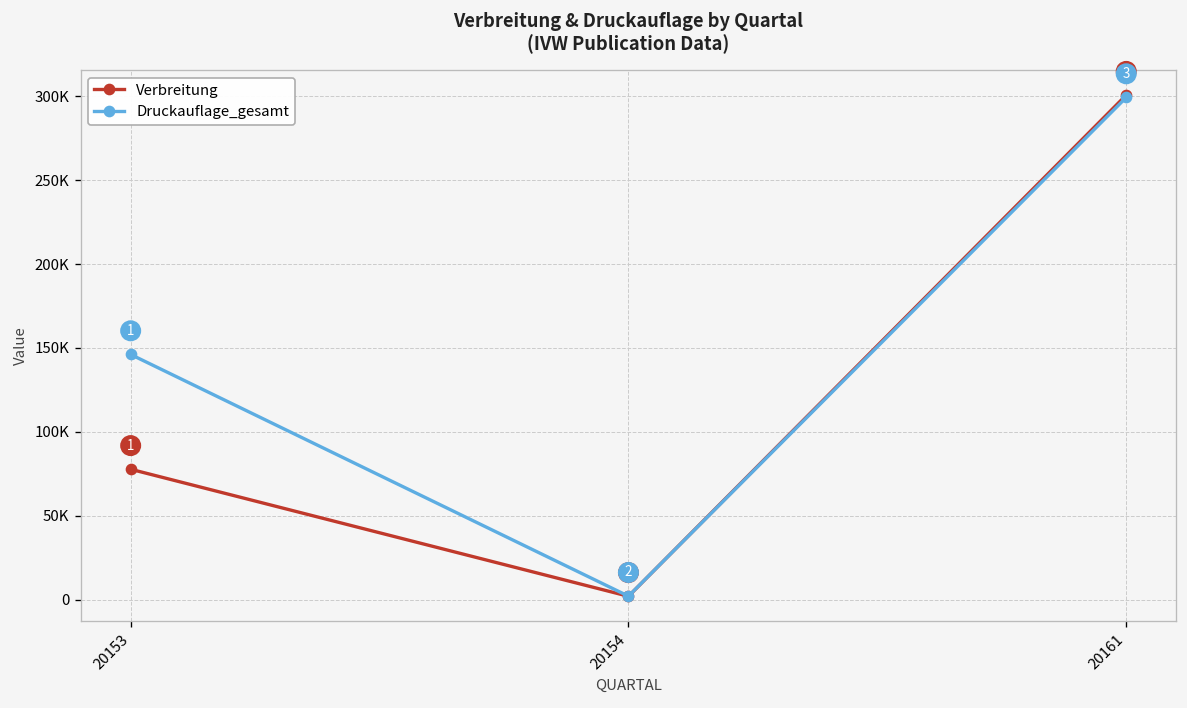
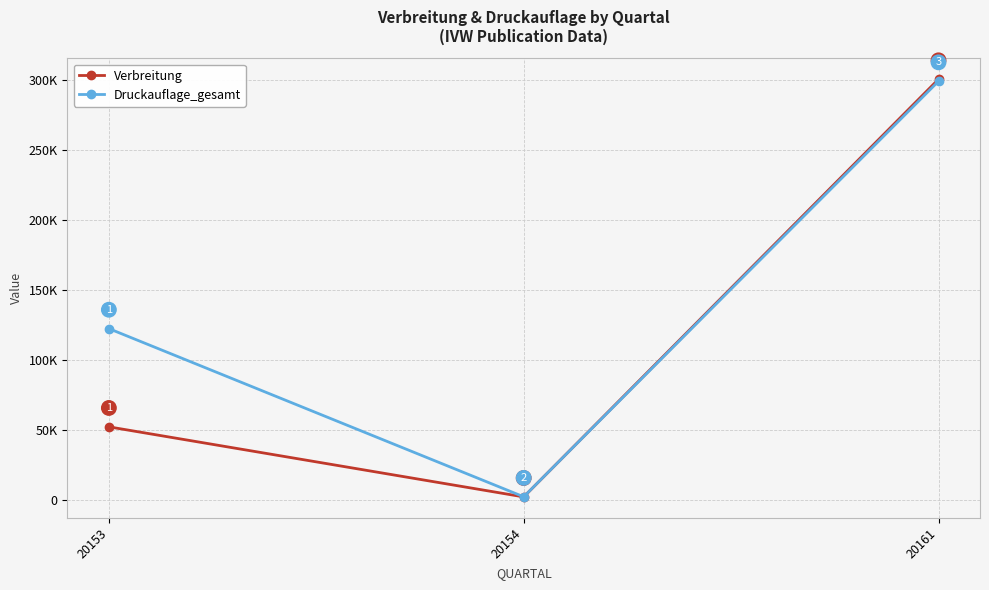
Verbreitung, 20153: 78000 -> 52000
Druckauflage_gesamt, 20153: 146000 -> 122000
